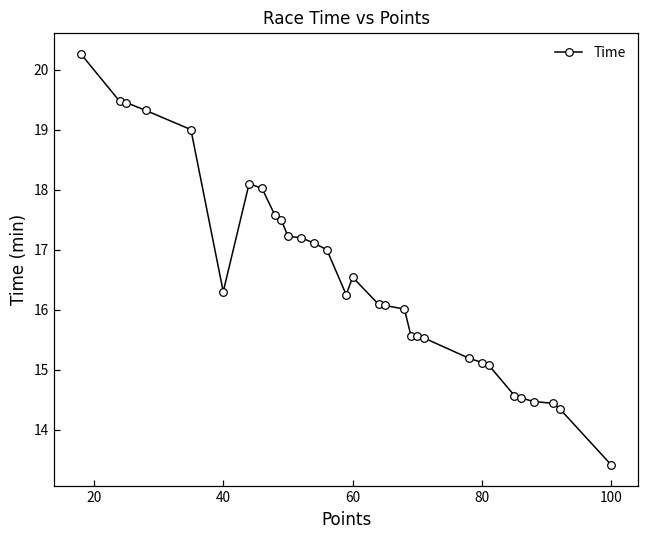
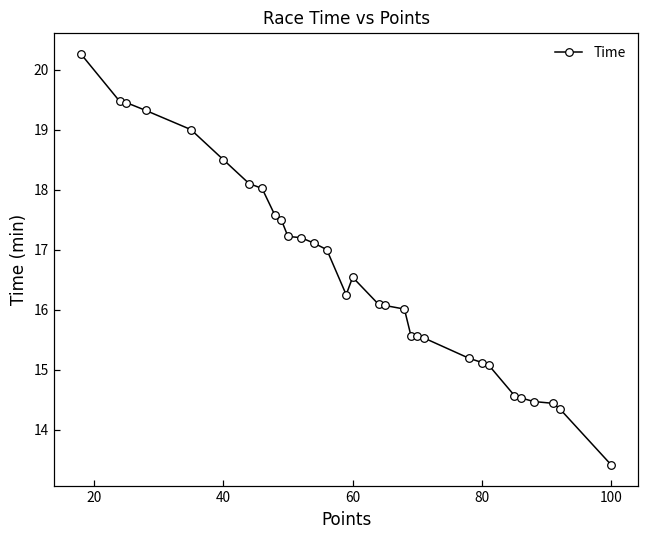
40: 16.3 -> 18.5
